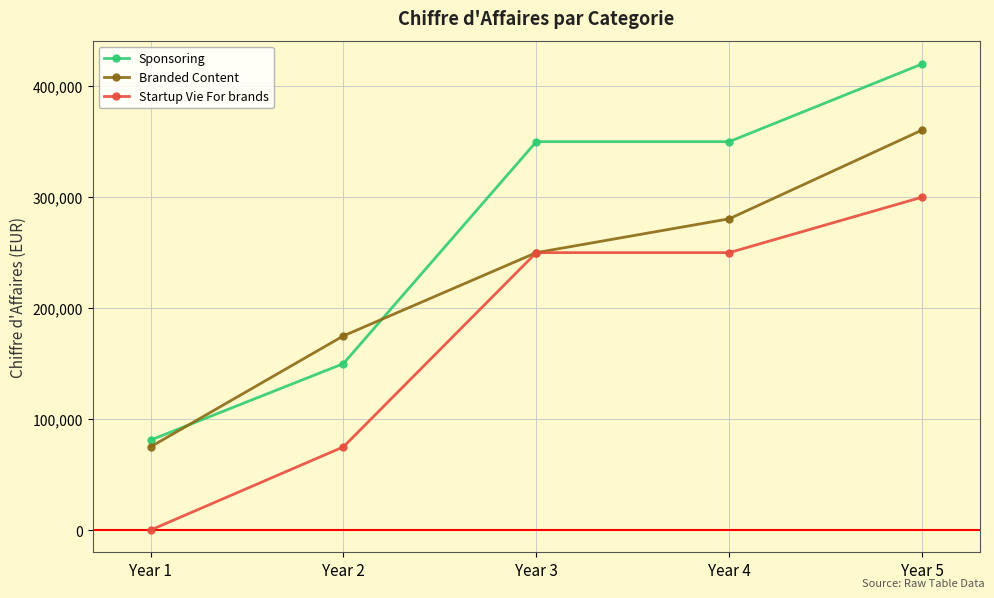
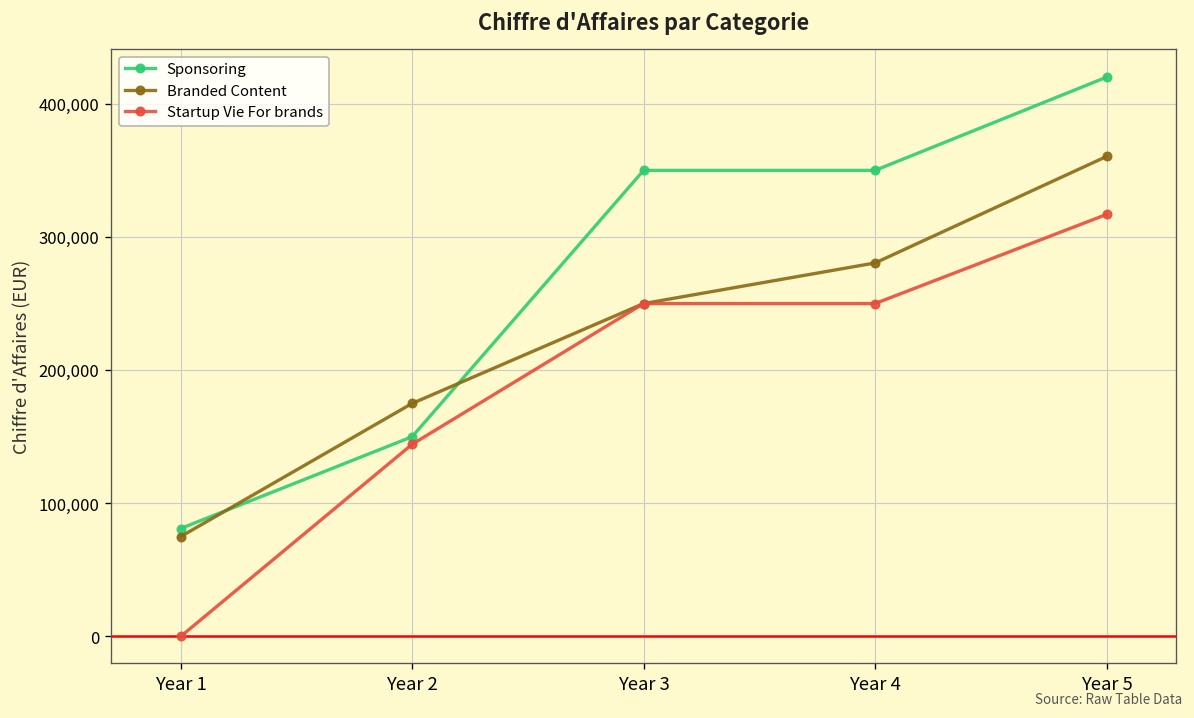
Startup Vie For brands, Year 2: 75,000 -> 144,000
Startup Vie For brands, Year 5: 300,000 -> 317,000
